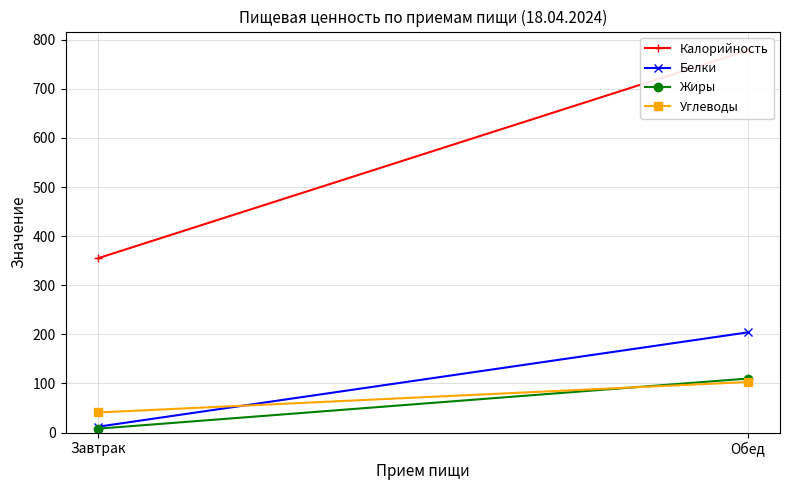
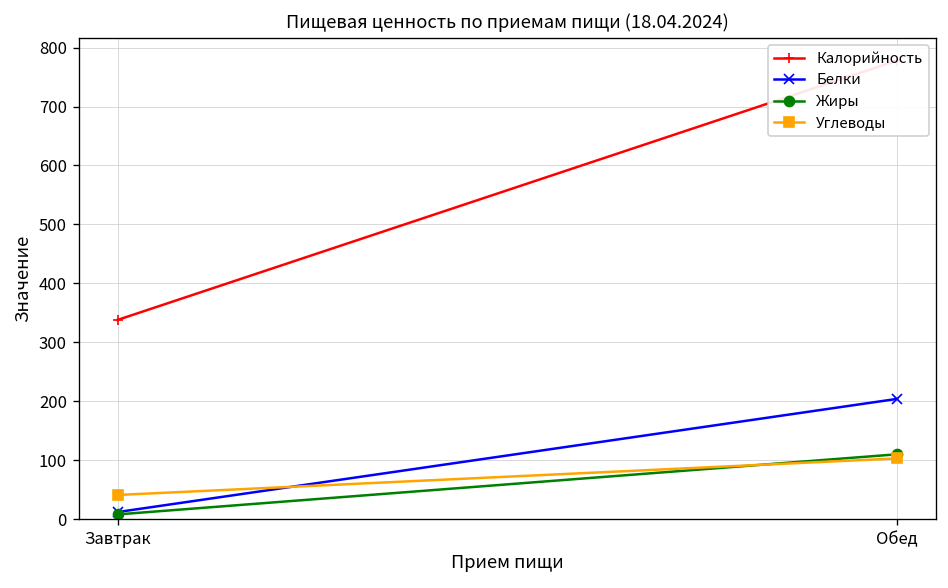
Калорийность, Завтрак: 360 -> 340
